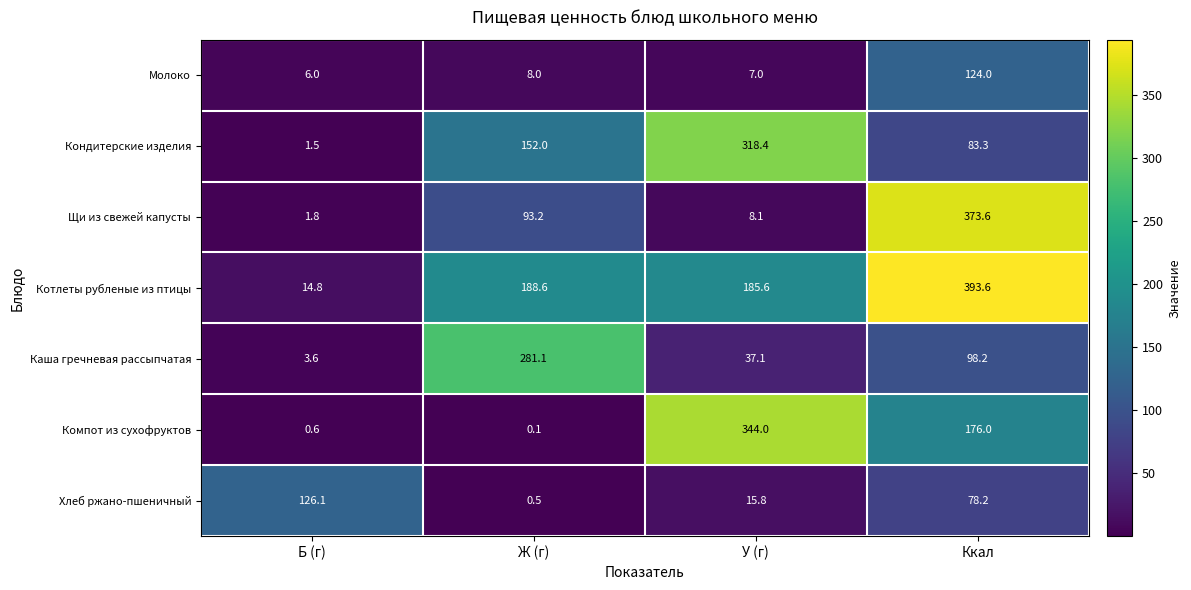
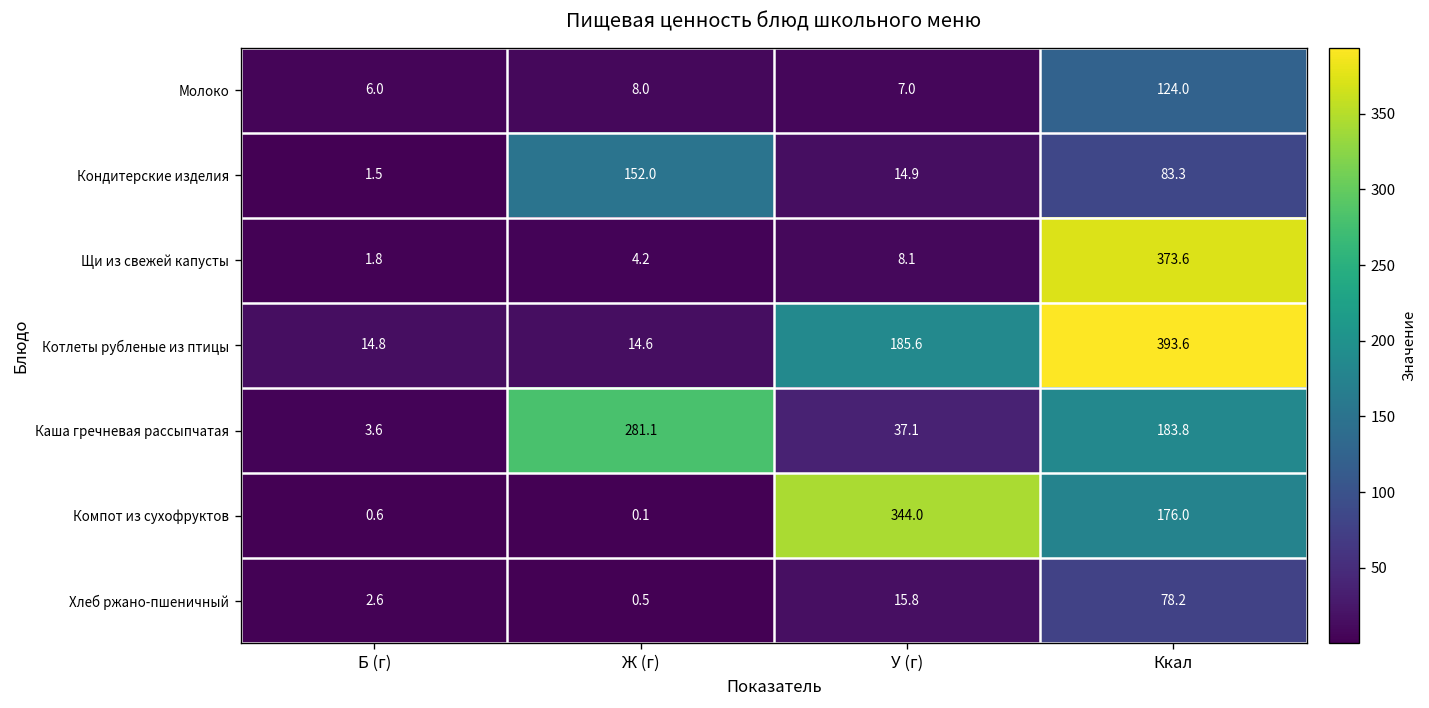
Кондитерские изделия, У (г): 318.4 -> 14.9
Щи из свежей капусты, Ж (г): 93.2 -> 4.2
Котлеты рубленые из птицы, Ж (г): 188.6 -> 14.6
Каша гречневая рассыпчатая, Ккал: 98.2 -> 183.8
Хлеб ржано-пшеничный, Б (г): 126.1 -> 2.6
